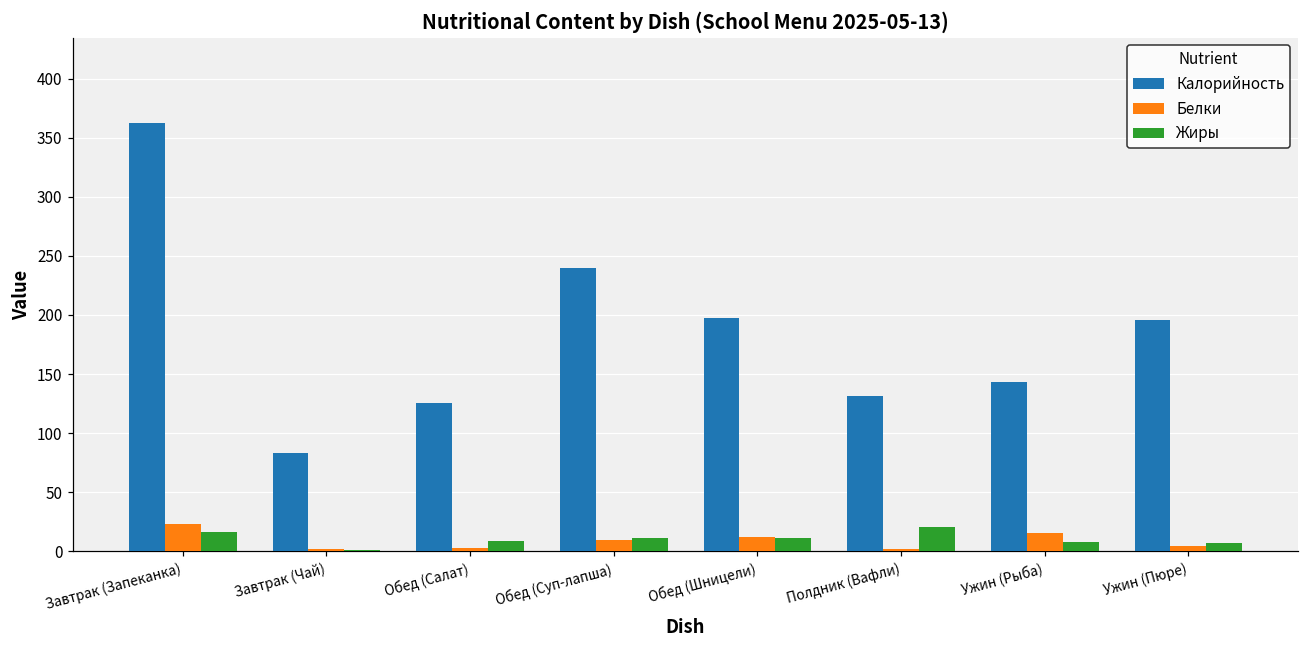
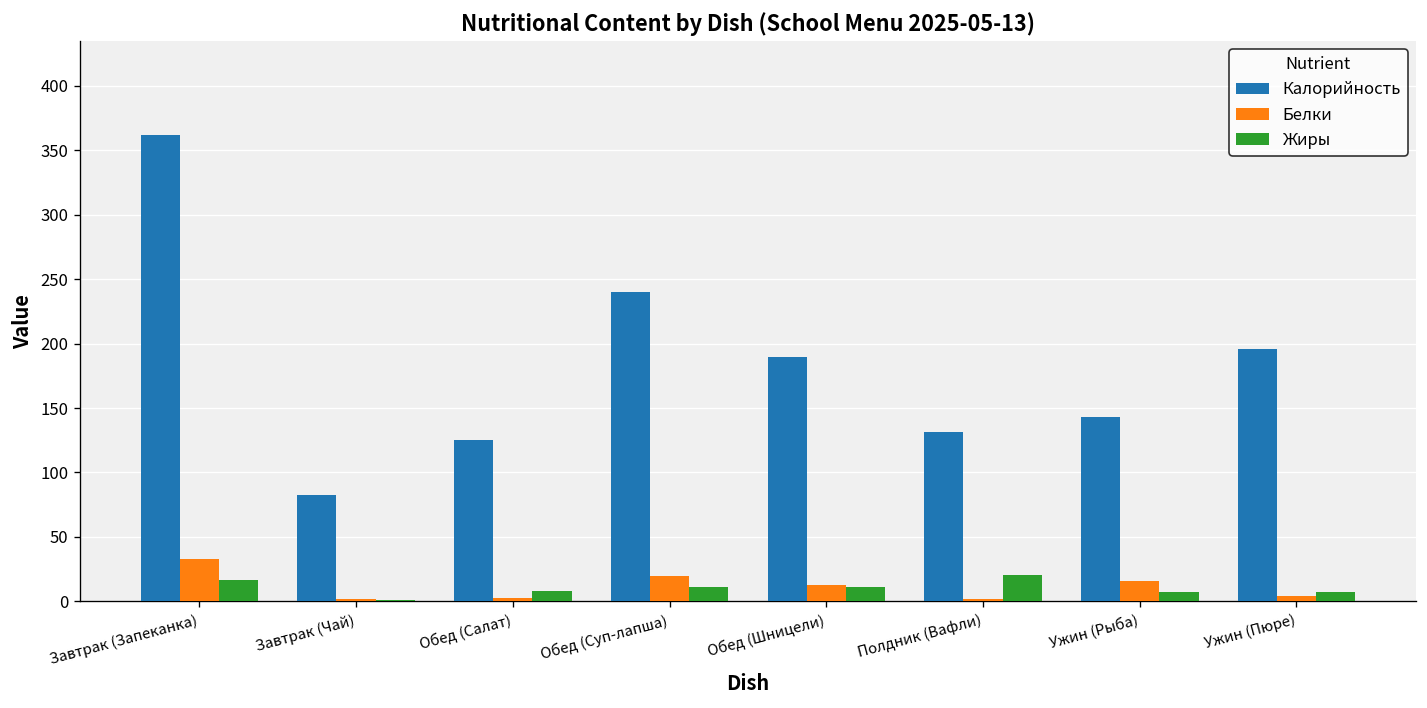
Белки, Завтрак (Запеканка): 23 -> 33
Белки, Обед (Суп-лапша): 9 -> 20
Калорийность, Обед (Шницели): 198 -> 190
